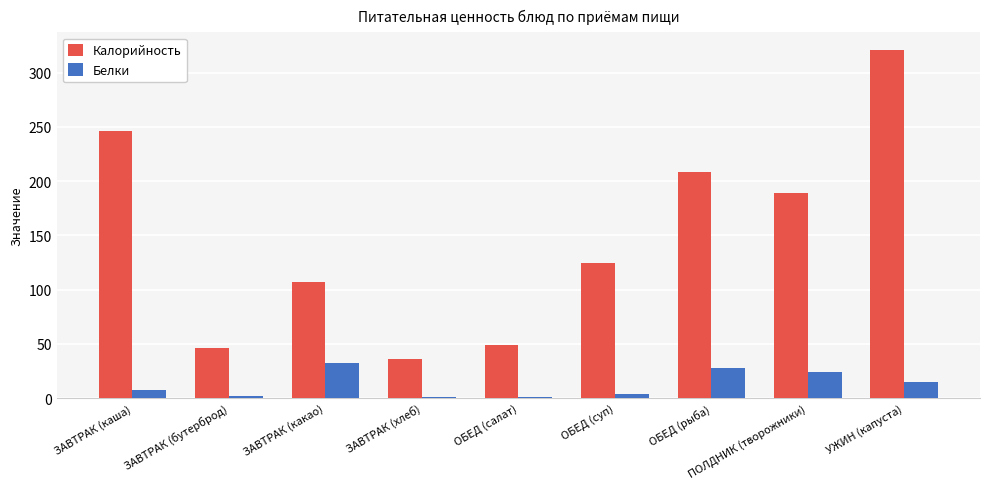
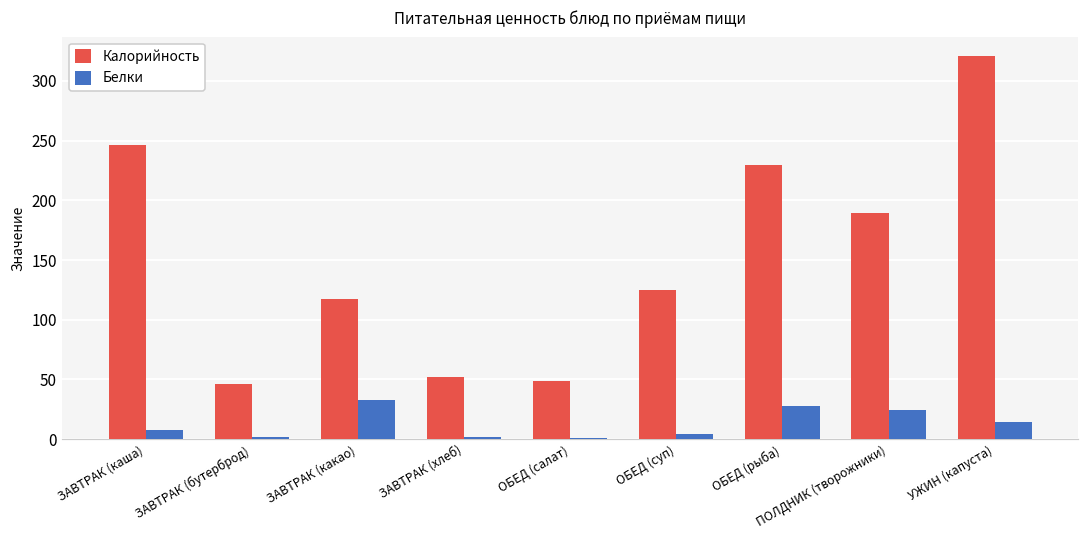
Калорийность, ЗАВТРАК (какао): 107 -> 118
Калорийность, ЗАВТРАК (хлеб): 36 -> 52
Калорийность, ОБЕД (рыба): 208 -> 230
